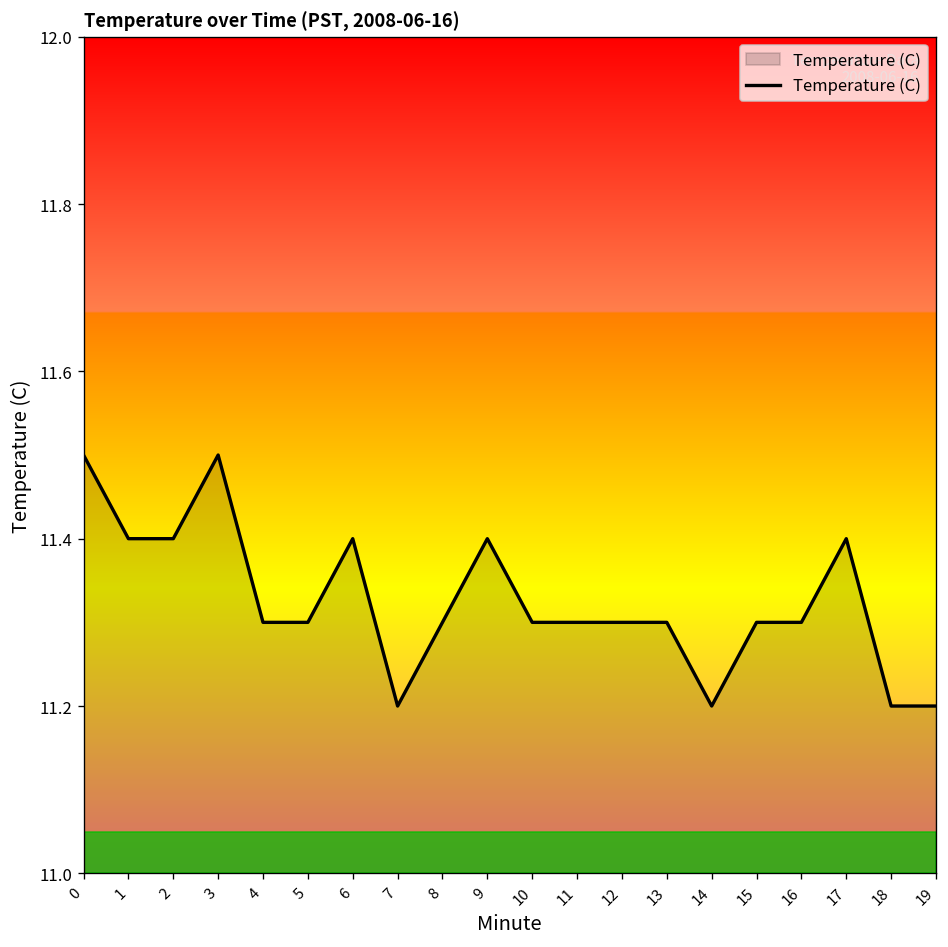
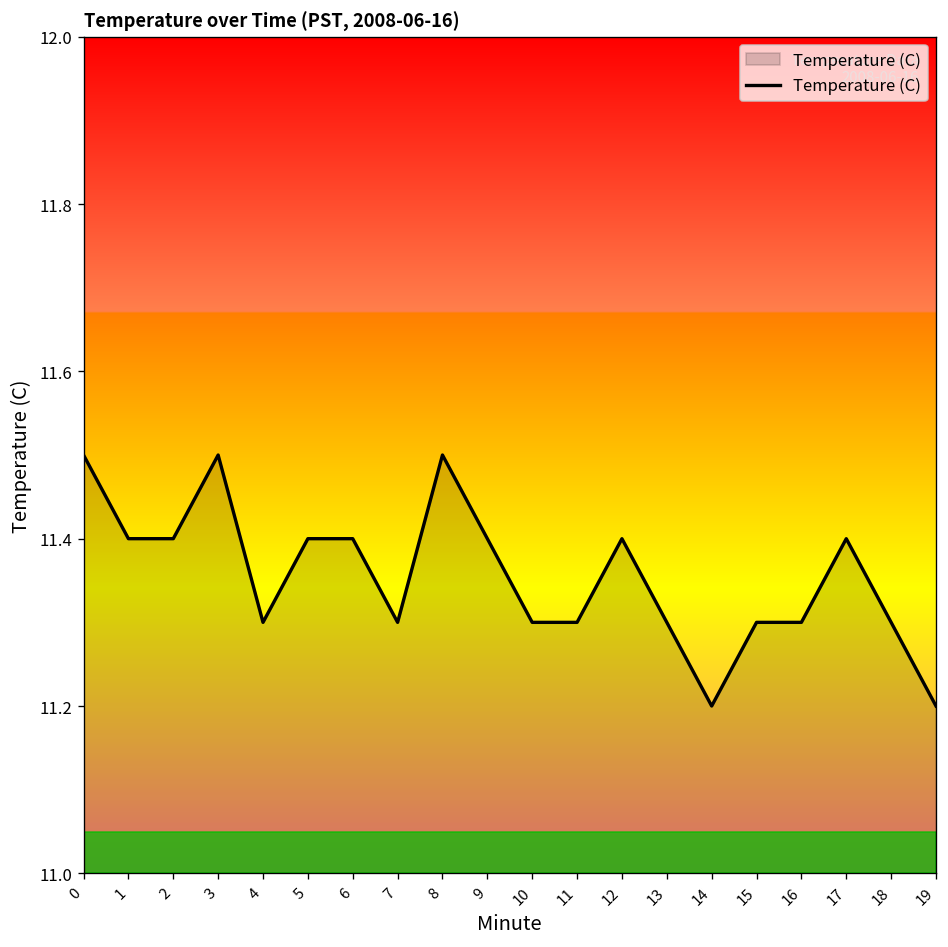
5: 11.3 -> 11.4
7: 11.2 -> 11.3
8: 11.3 -> 11.5
12: 11.3 -> 11.4
18: 11.2 -> 11.3
